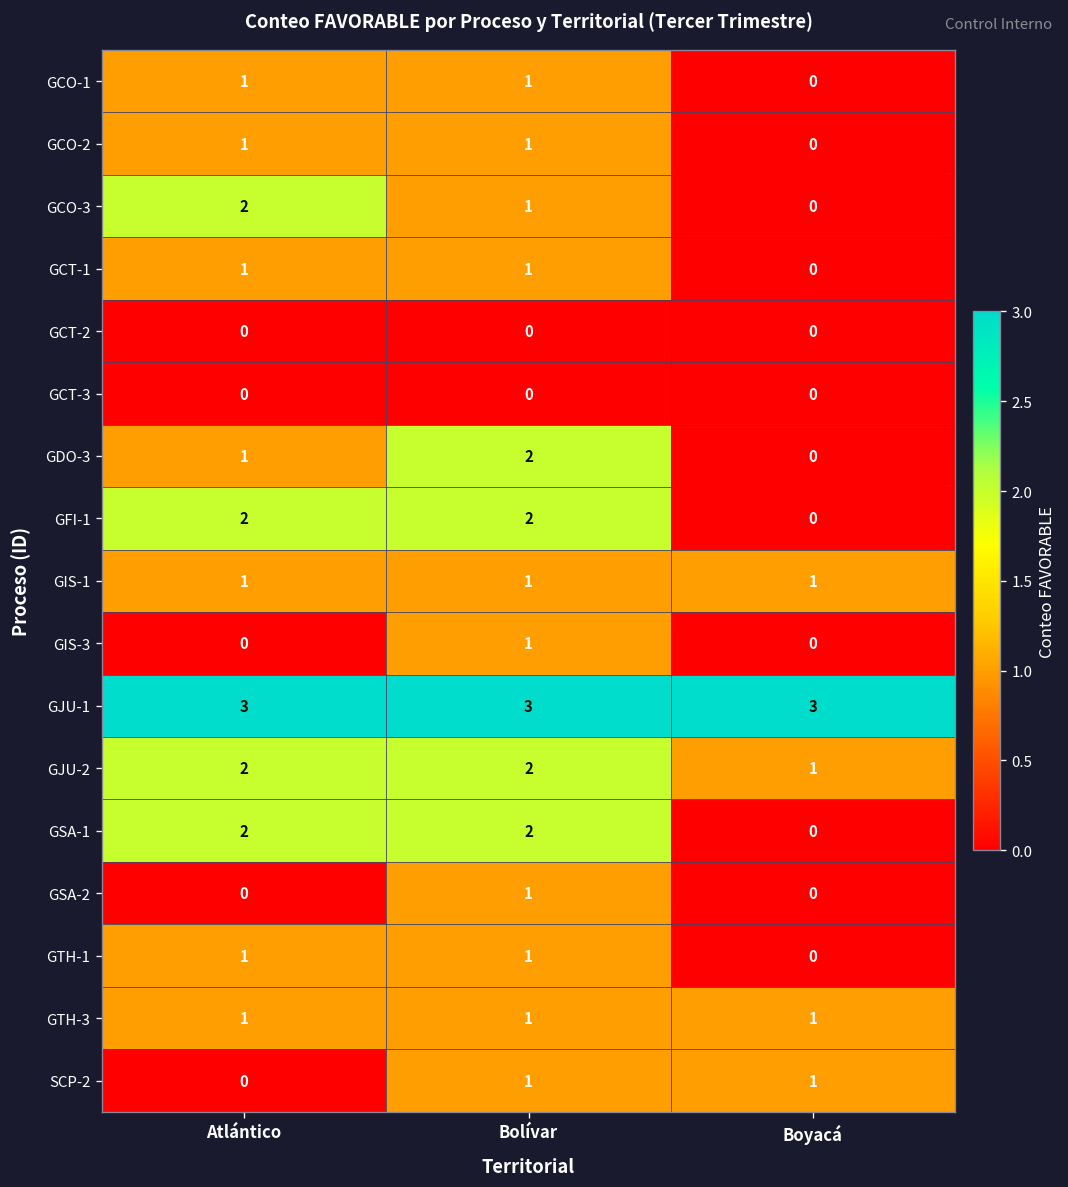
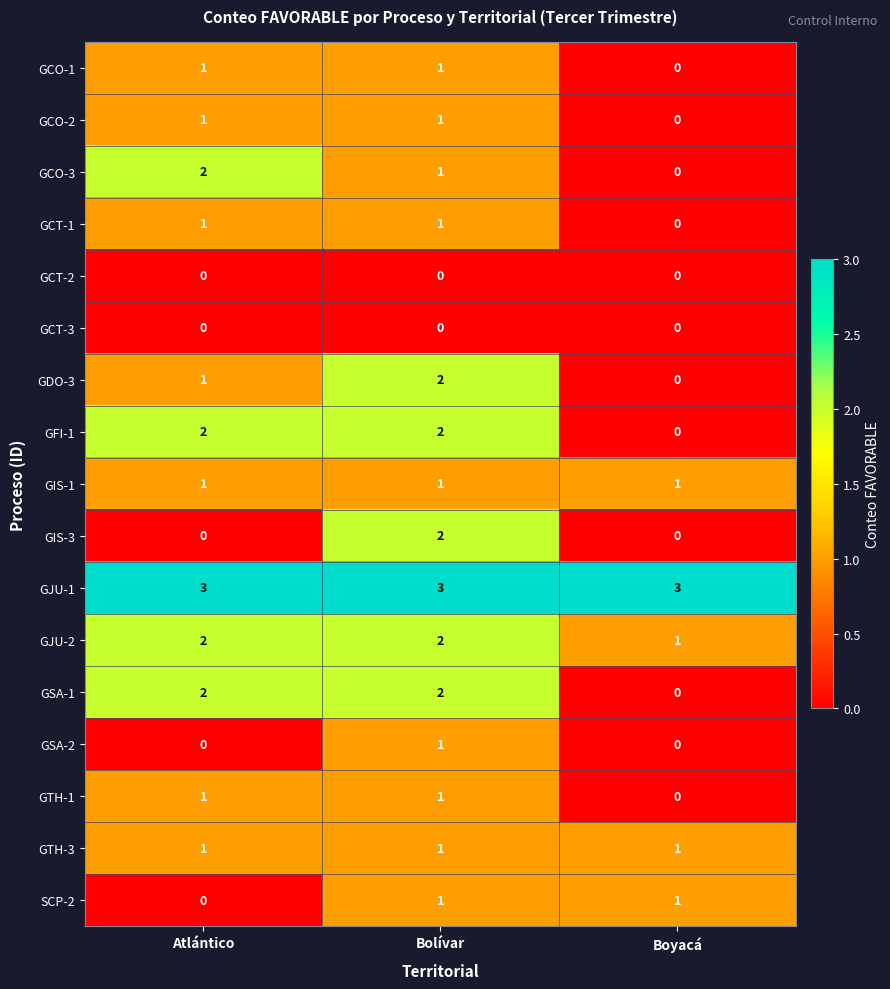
GIS-3, Bolívar: 1 -> 2
